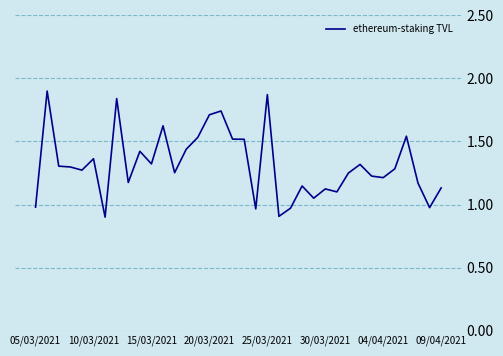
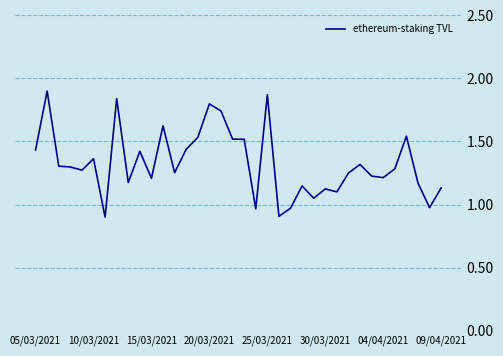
05/03/2021: 0.98 -> 1.43
15/03/2021: 1.32 -> 1.21
20/03/2021: 1.71 -> 1.80
